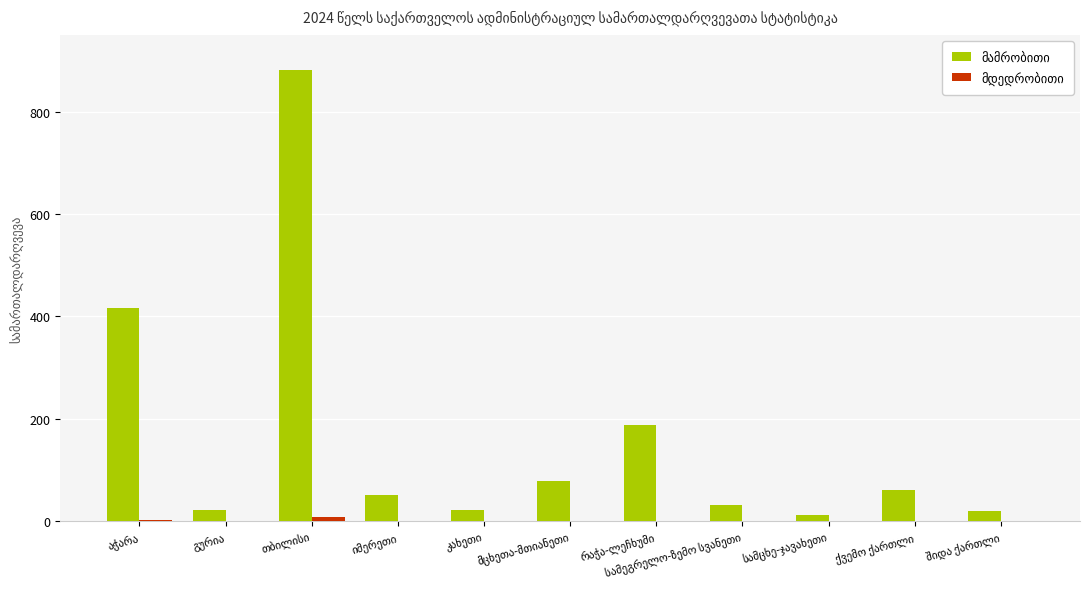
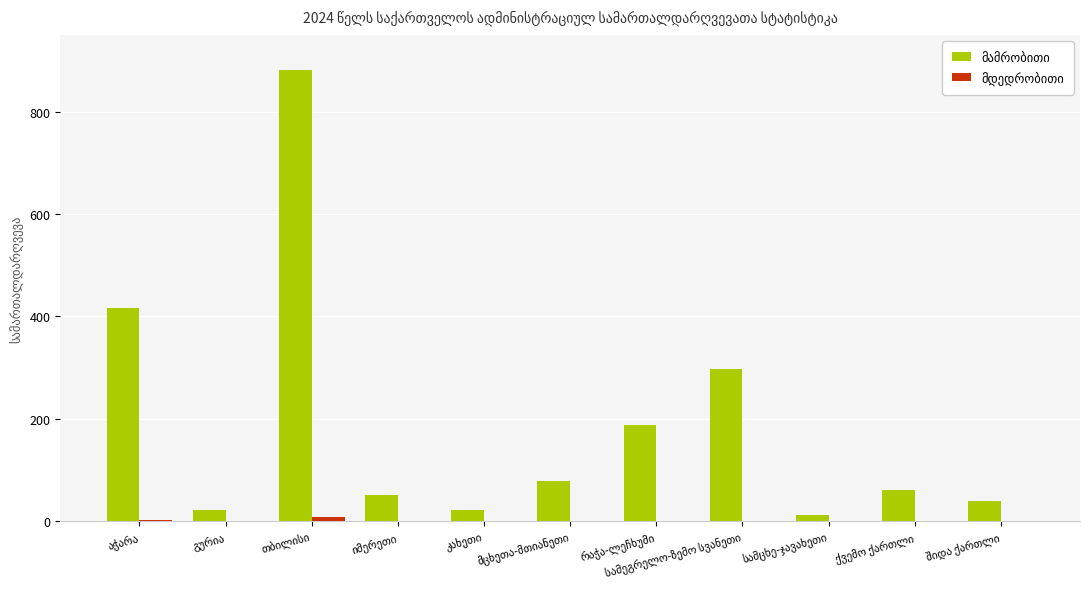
მამრობითი, სამეგრელო-ზემო სვანეთი: 30 -> 300
მამრობითი, შიდა ქართლი: 20 -> 40
